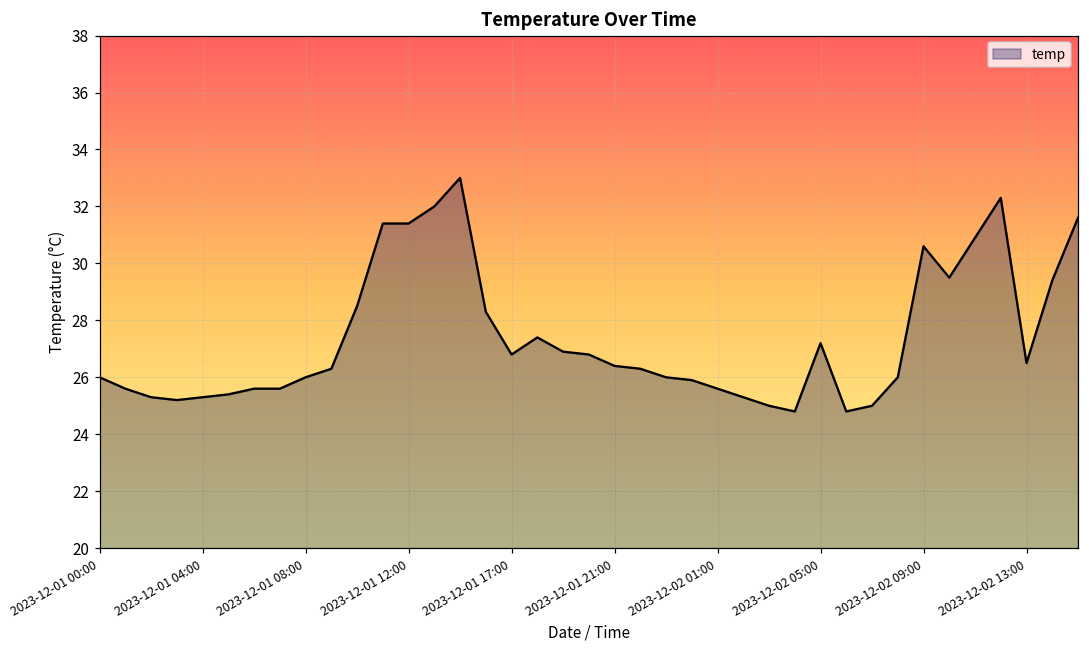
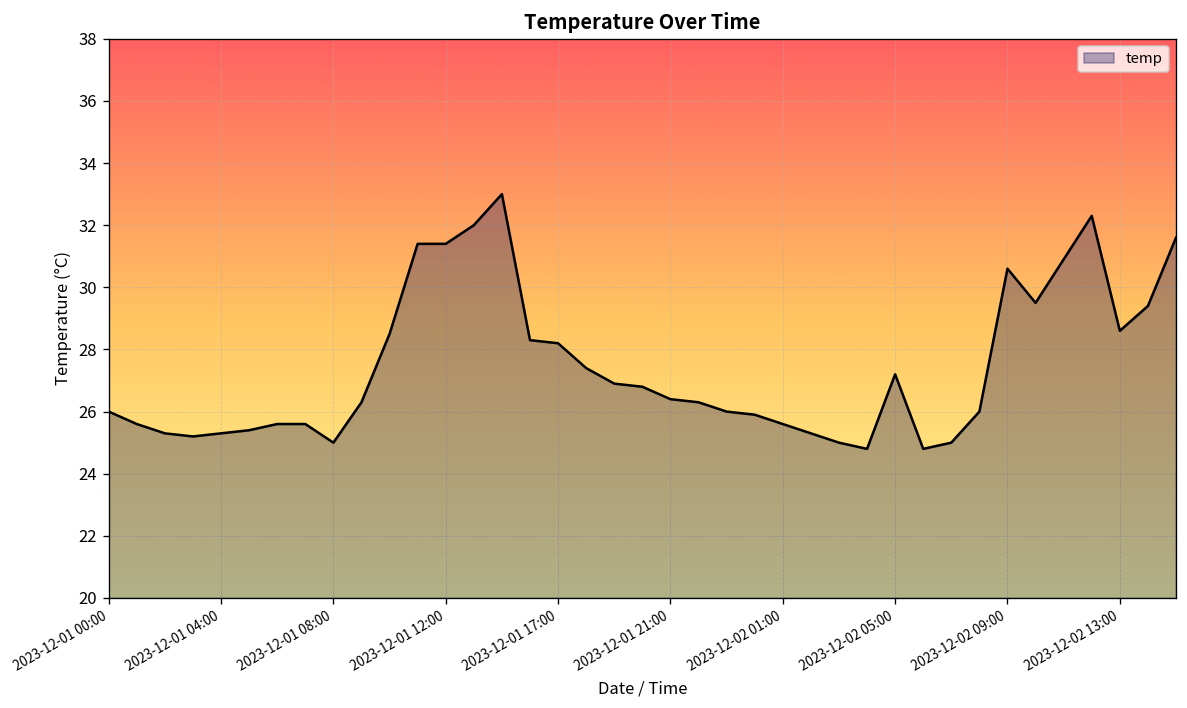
2023-12-01 08:00: 26 -> 25
2023-12-01 17:00: 26.8 -> 28.2
2023-12-02 13:00: 26.5 -> 28.6
